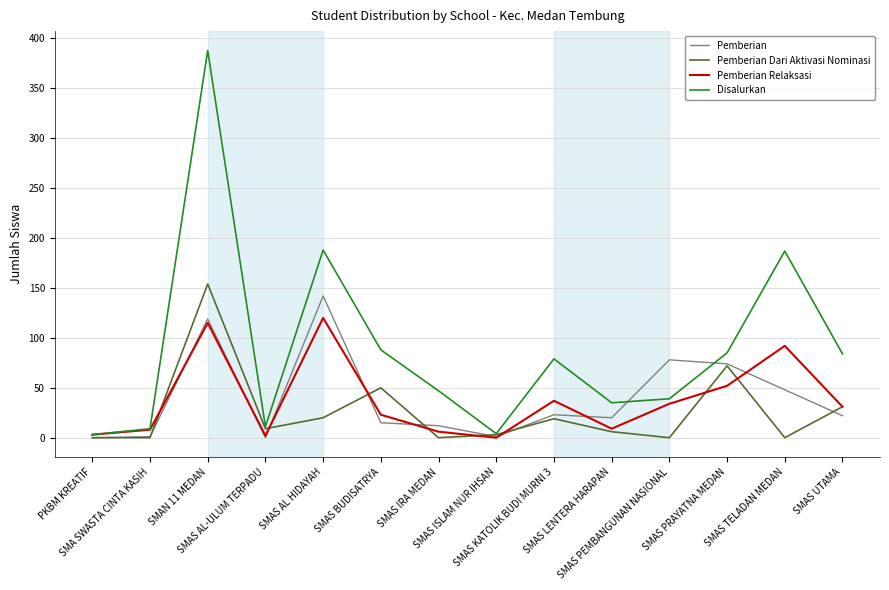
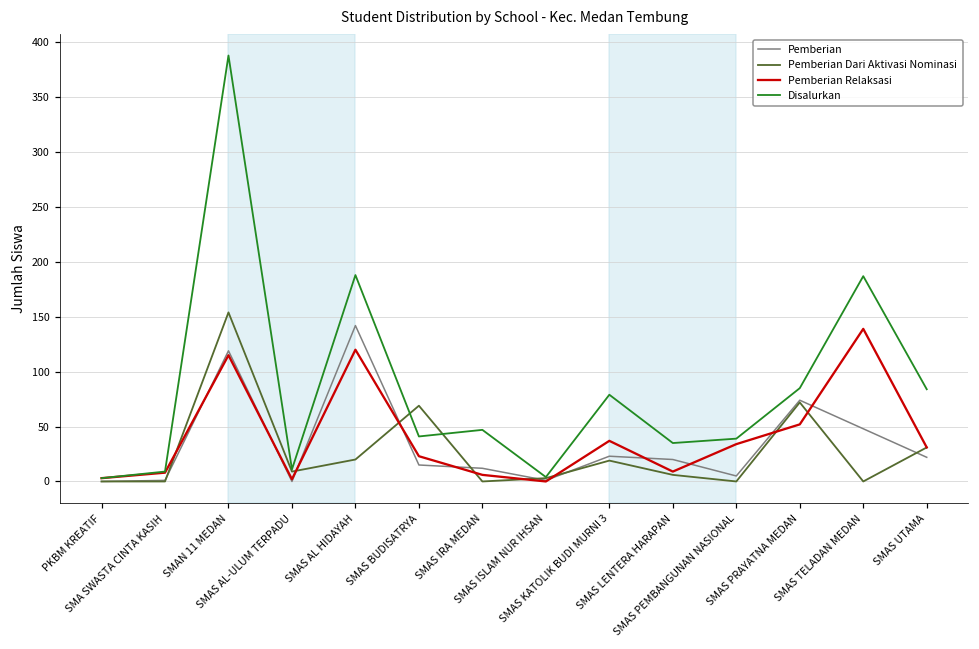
Pemberian Dari Aktivasi Nominasi, SMAS BUDISATRYA: 50 -> 70
Disalurkan, SMAS BUDISATRYA: 90 -> 40
Pemberian, SMAS PEMBANGUNAN NASIONAL: 80 -> 10
Pemberian Relaksasi, SMAS TELADAN MEDAN: 90 -> 140
